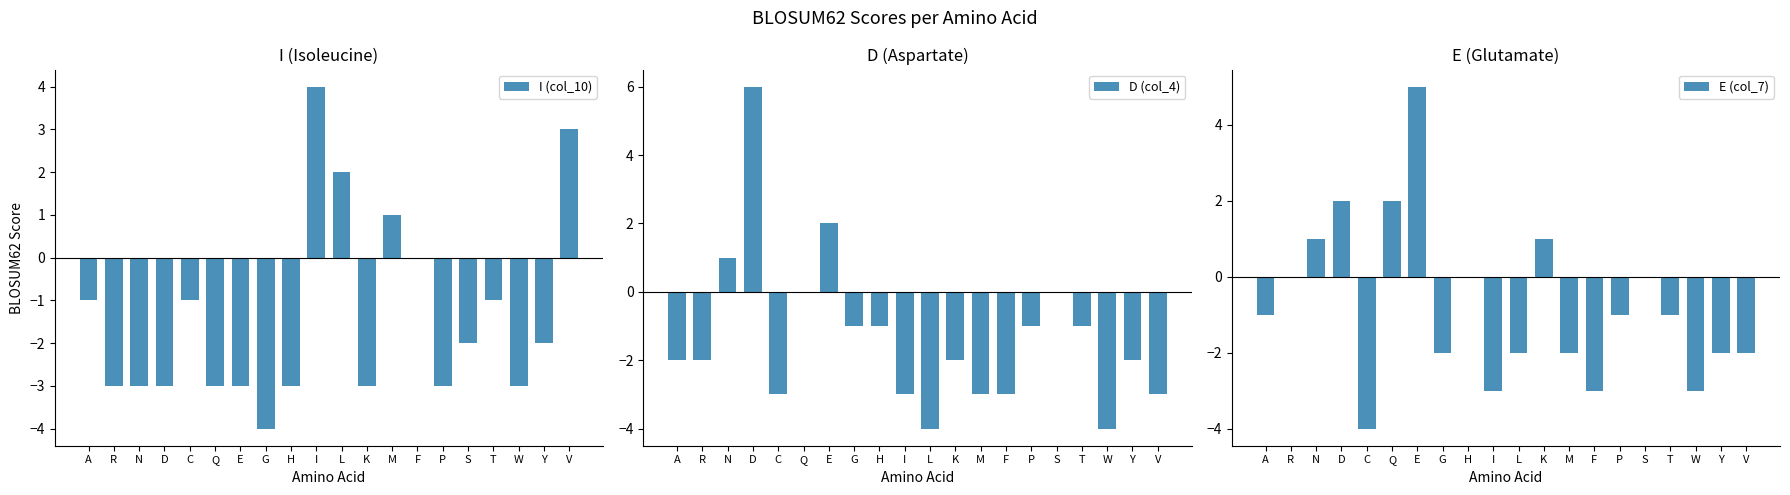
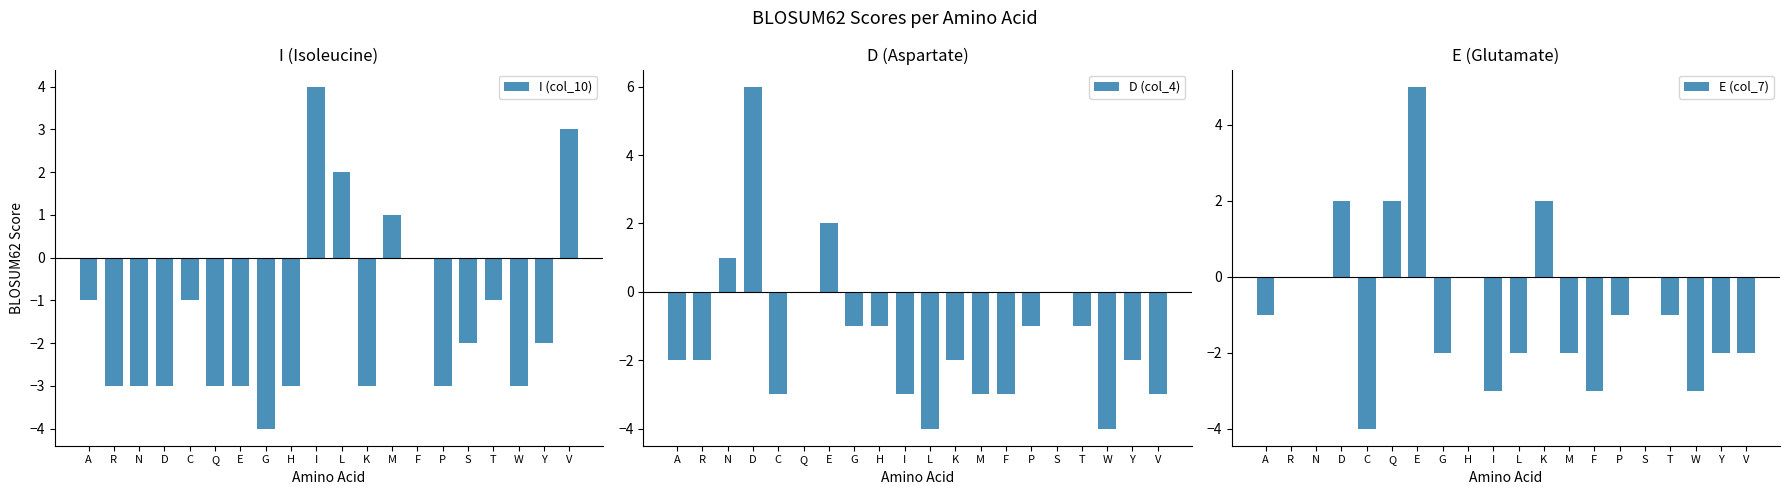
E (Glutamate), N: 1 -> 0
E (Glutamate), K: 1 -> 2
